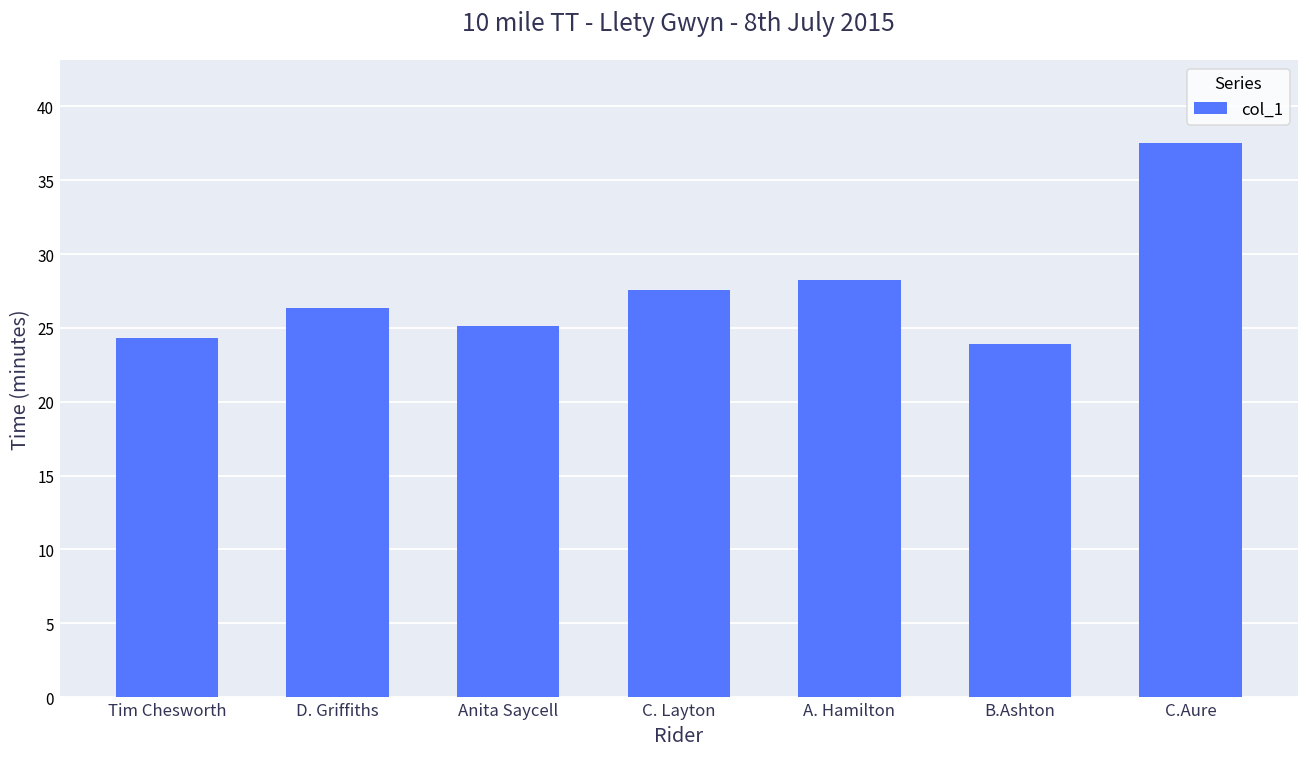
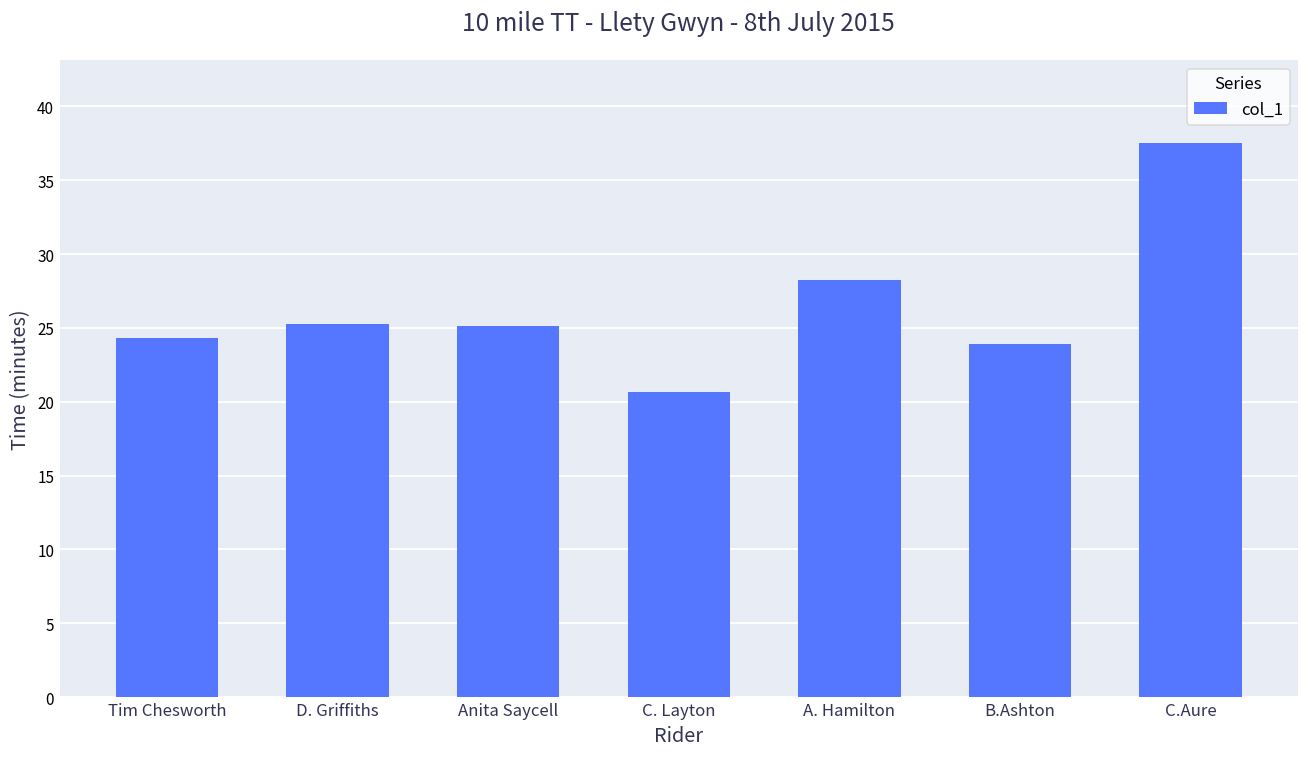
D. Griffiths: 26.3 -> 25.3
C. Layton: 27.6 -> 20.6
